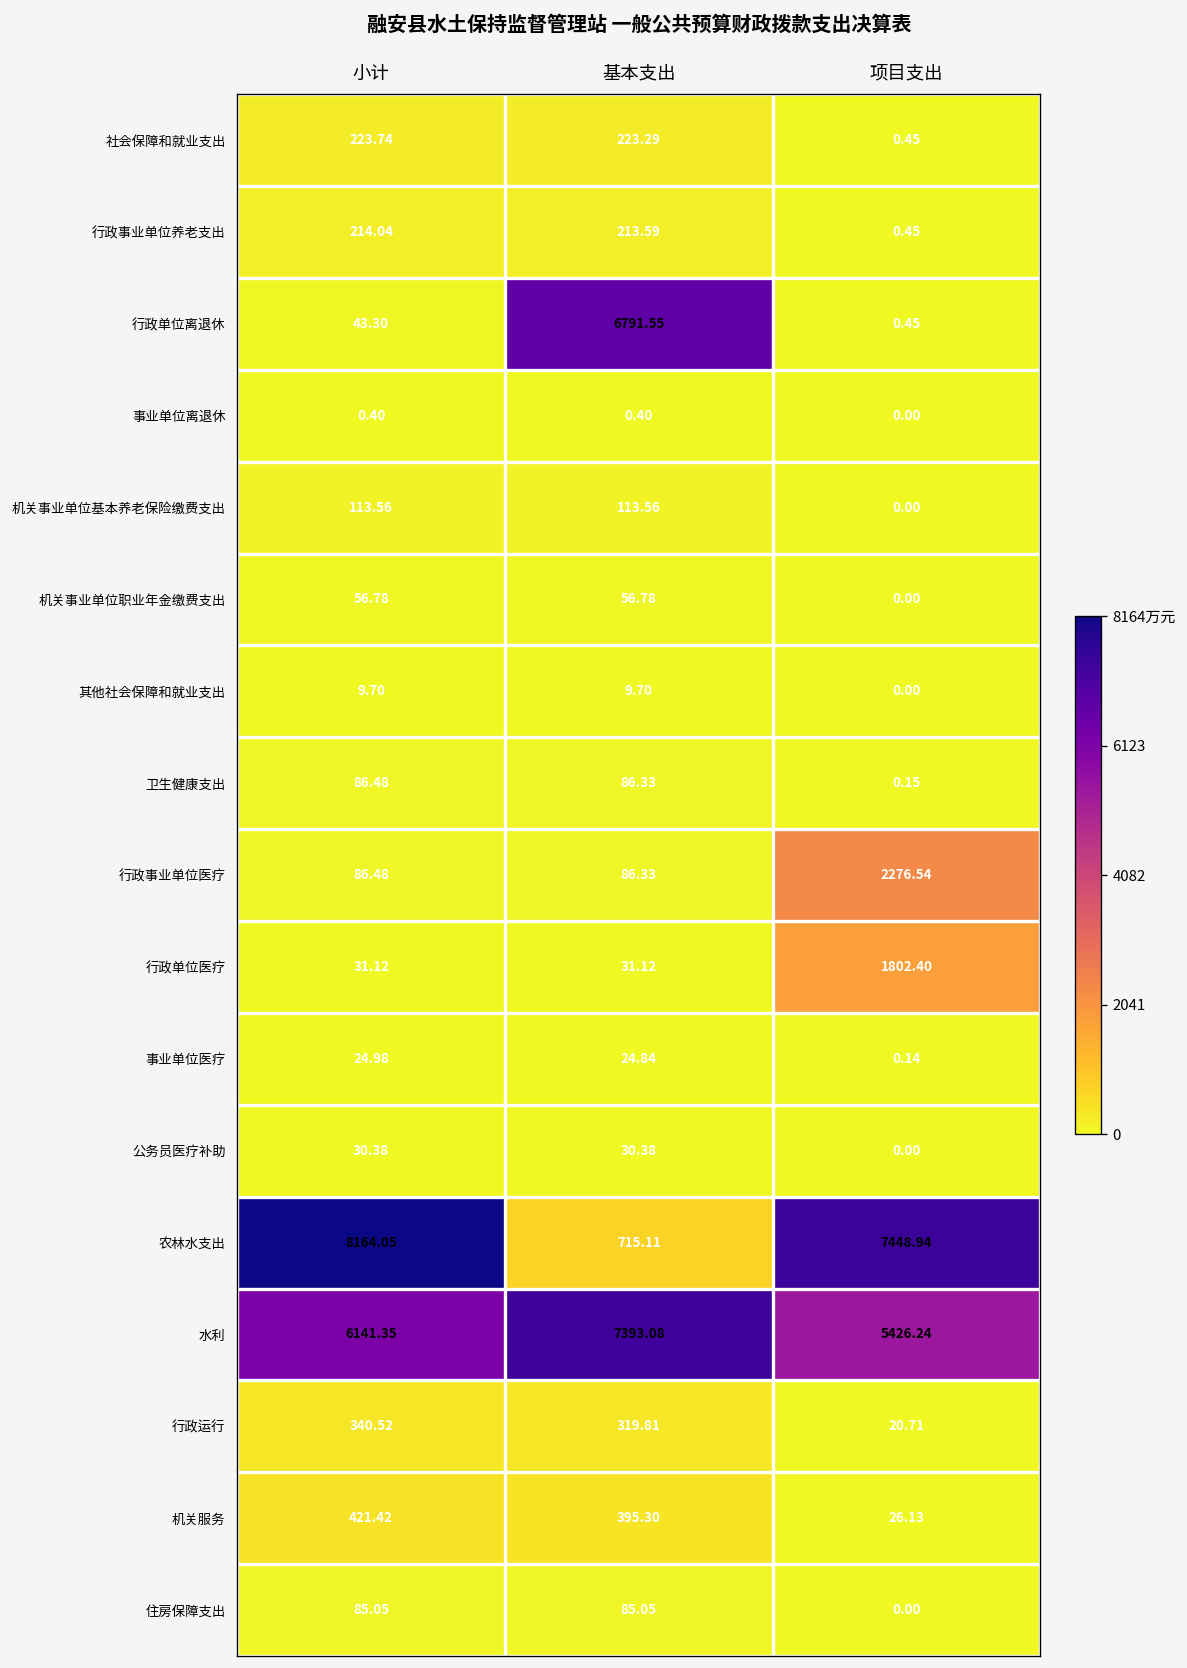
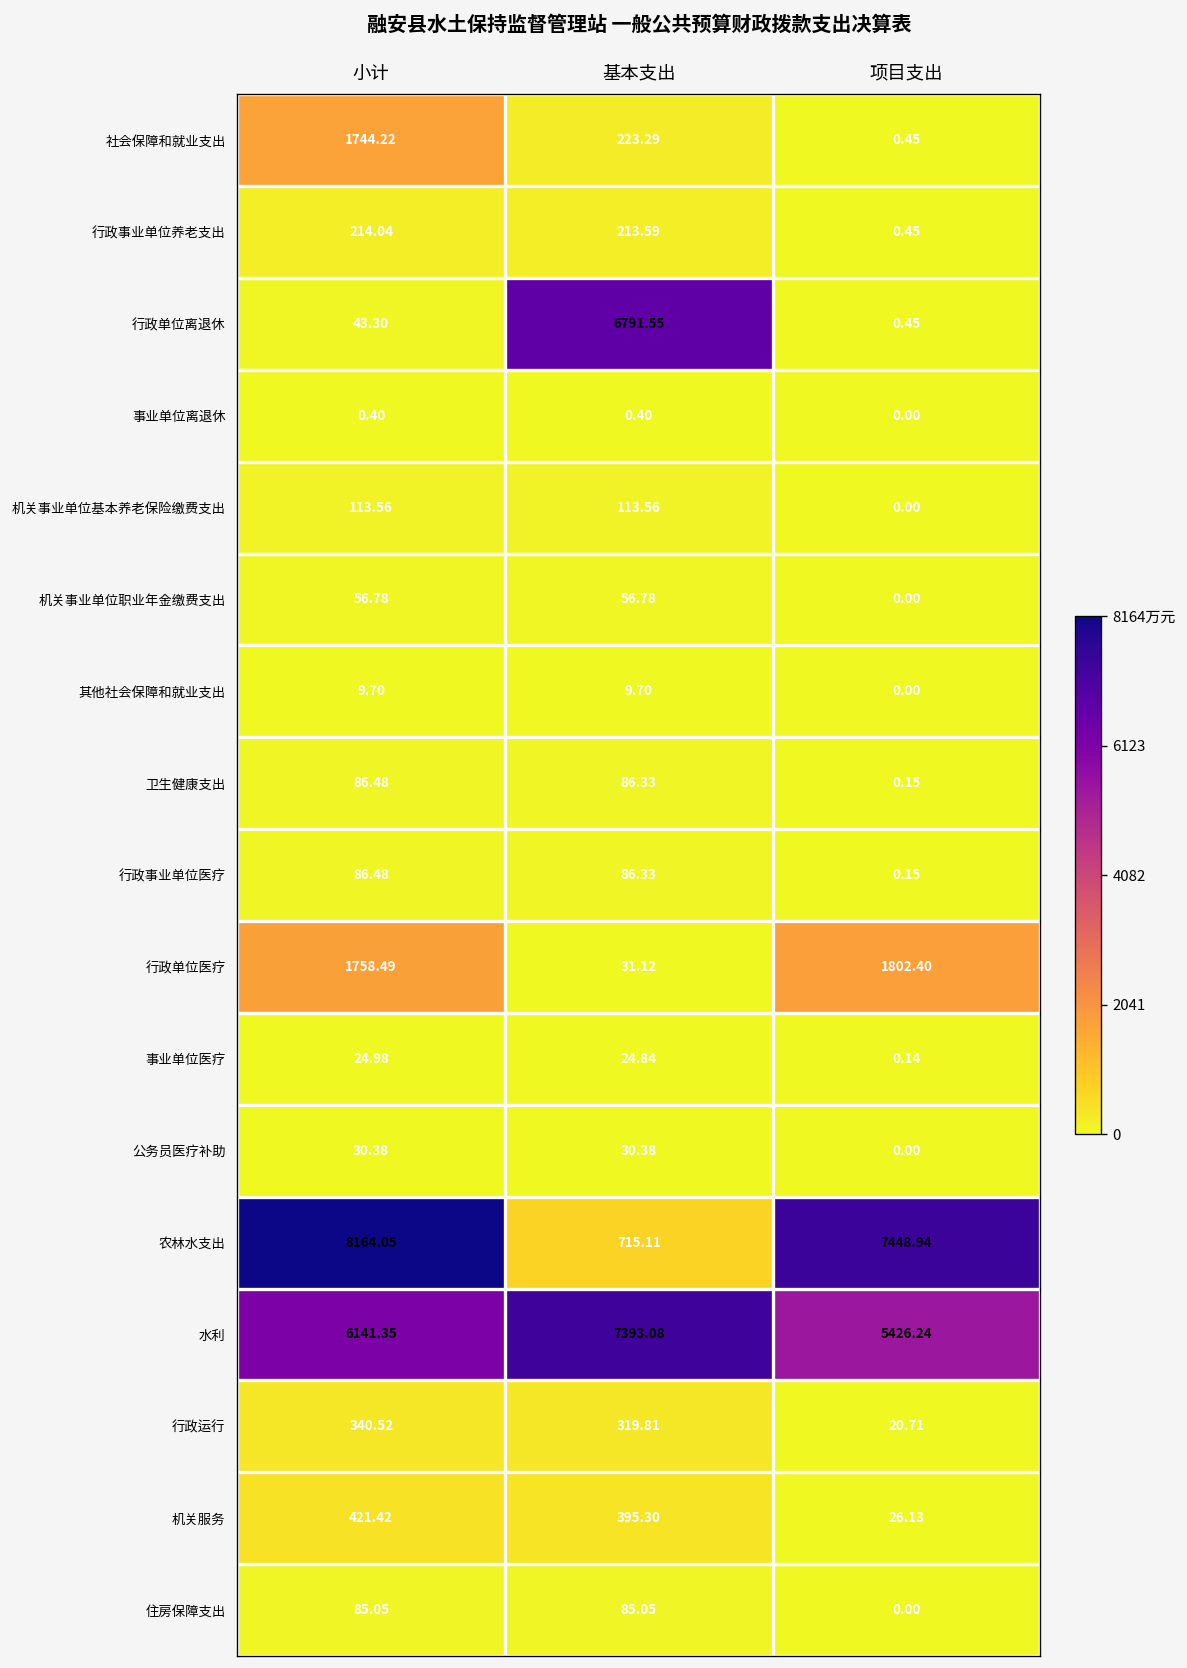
社会保障和就业支出, 小计: 223.74 -> 1744.22
行政事业单位医疗, 项目支出: 2276.54 -> 0.15
行政单位医疗, 小计: 31.12 -> 1758.49
